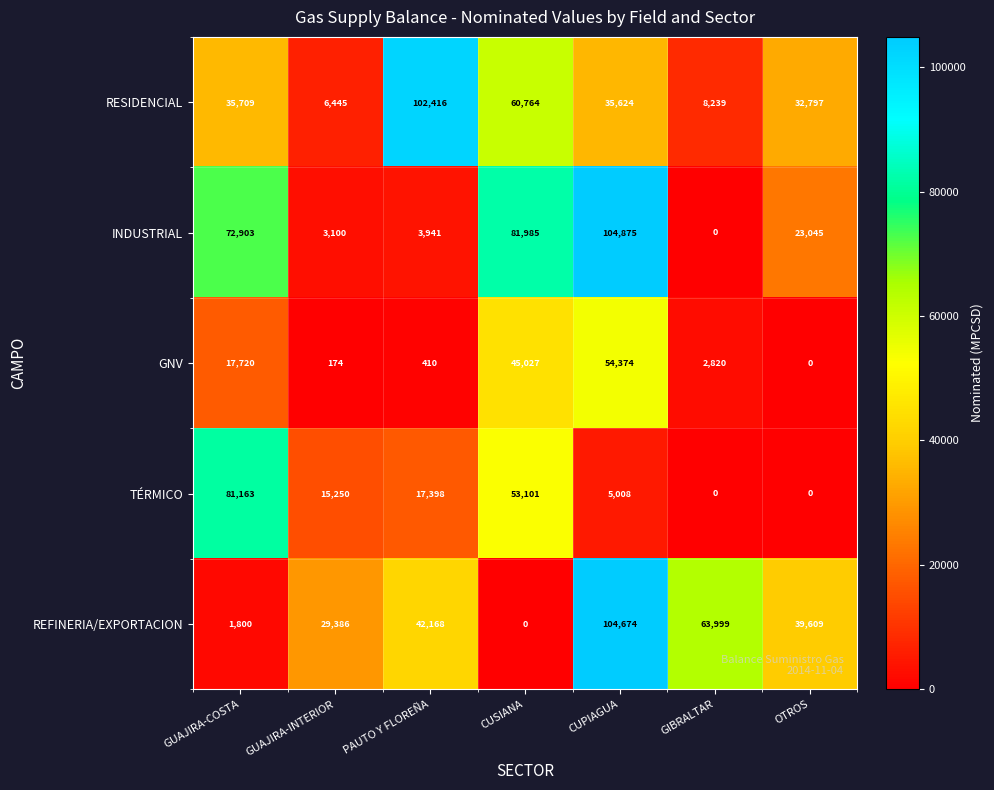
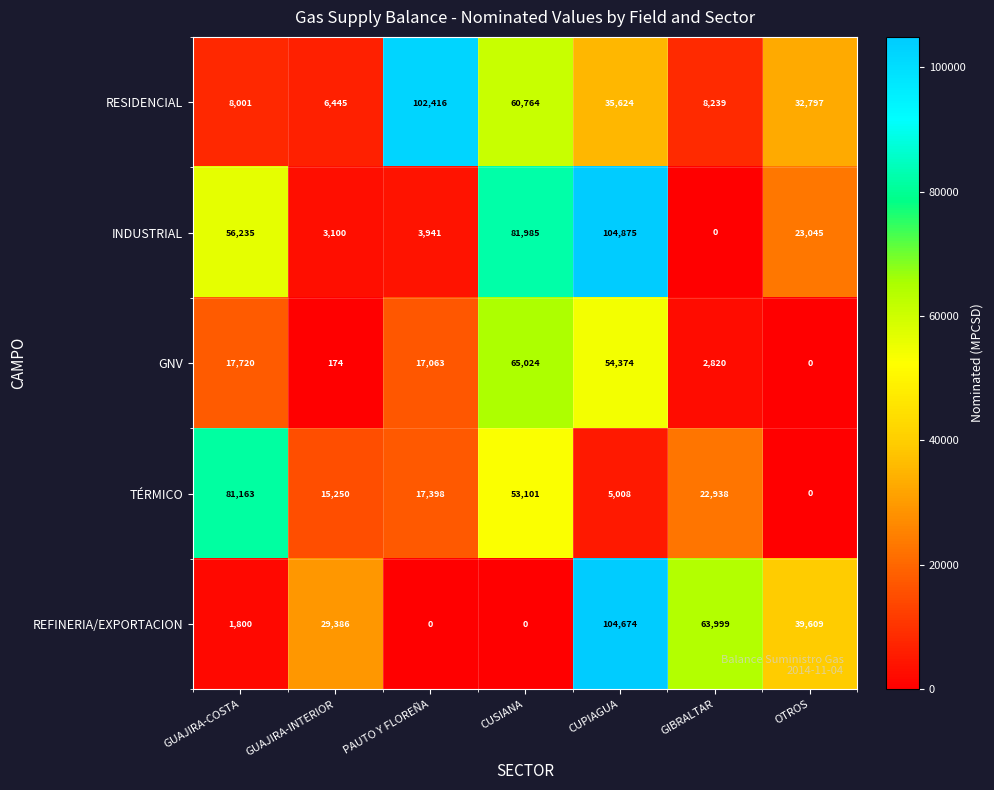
RESIDENCIAL, GUAJIRA-COSTA: 35,709 -> 8,001
INDUSTRIAL, GUAJIRA-COSTA: 72,903 -> 56,235
GNV, PAUTO Y FLOREÑA: 410 -> 17,063
GNV, CUSIANA: 45,027 -> 65,024
TÉRMICO, GIBRALTAR: 0 -> 22,938
REFINERIA/EXPORTACION, PAUTO Y FLOREÑA: 42,168 -> 0
